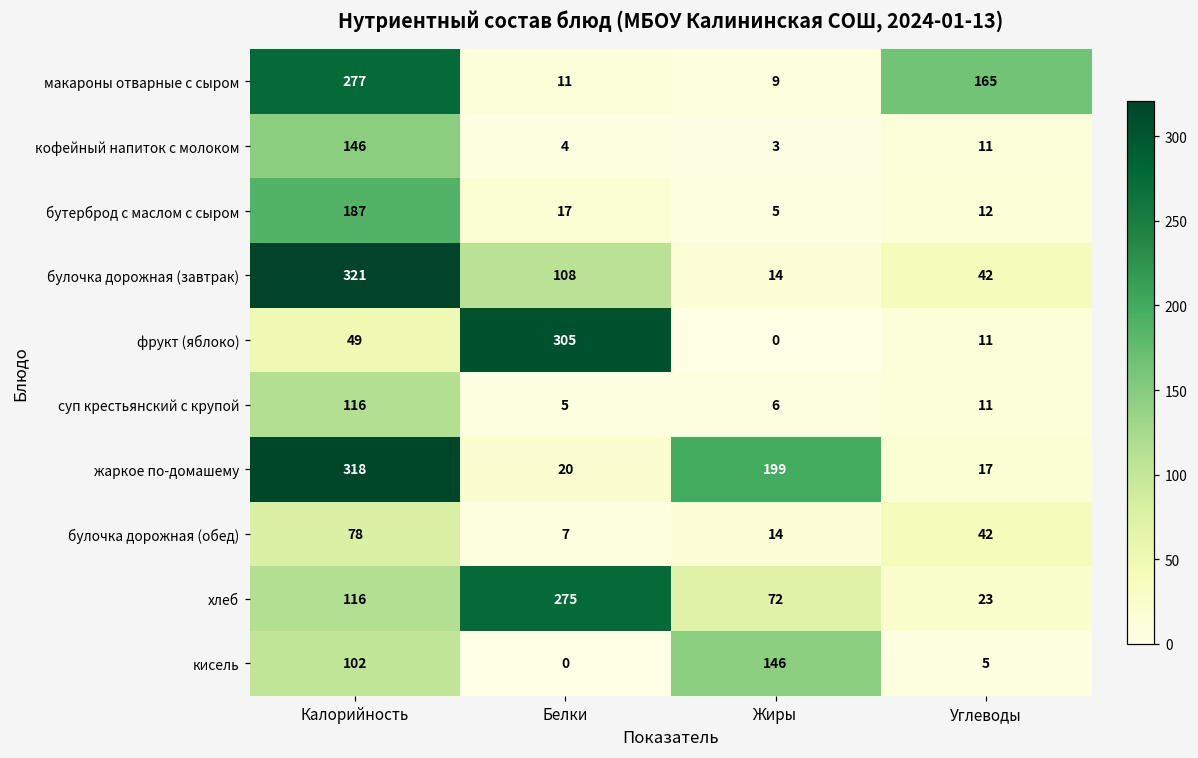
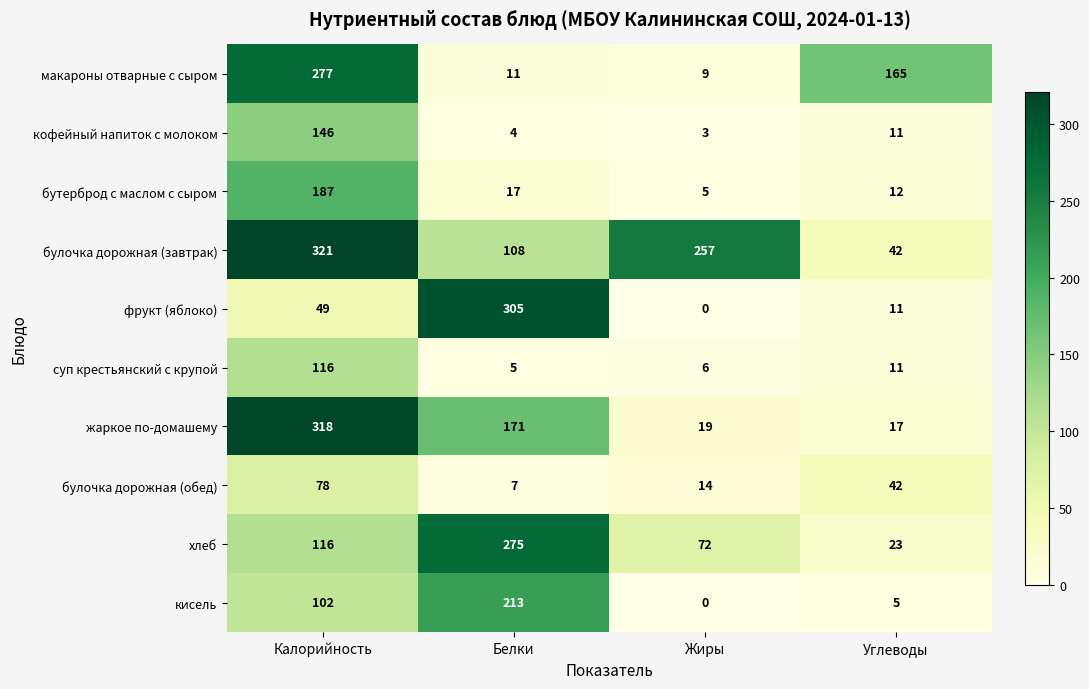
булочка дорожная (завтрак), Жиры: 14 -> 257
жаркое по-домашему, Белки: 20 -> 171
жаркое по-домашему, Жиры: 199 -> 19
кисель, Белки: 0 -> 213
кисель, Жиры: 146 -> 0
